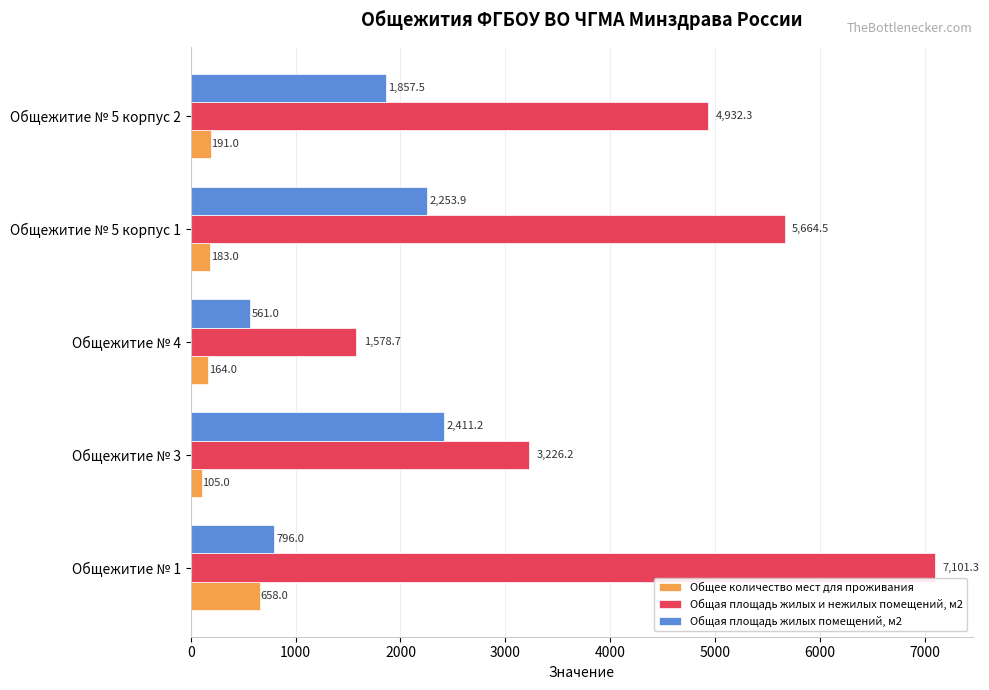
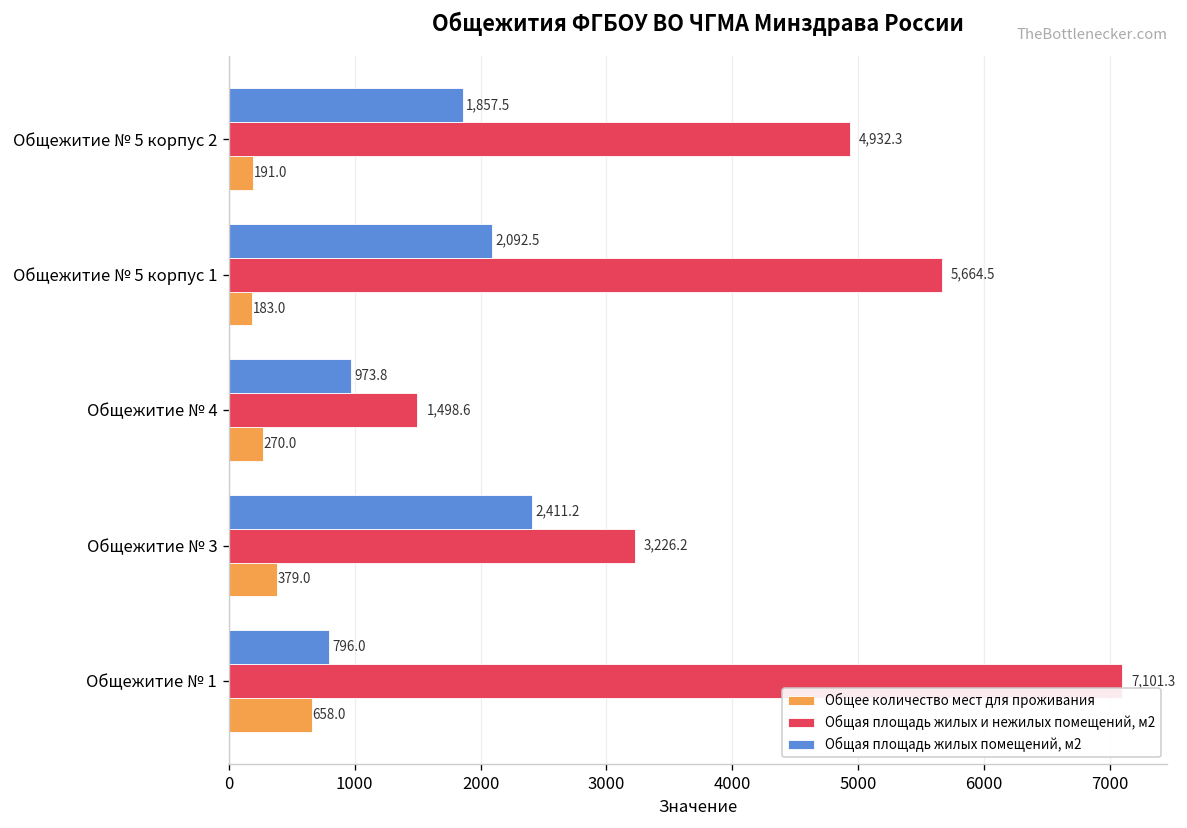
Общая площадь жилых помещений, м2, Общежитие № 5 корпус 1: 2,253.9 -> 2,092.5
Общая площадь жилых помещений, м2, Общежитие № 4: 561.0 -> 973.8
Общая площадь жилых и нежилых помещений, м2, Общежитие № 4: 1,578.7 -> 1,498.6
Общее количество мест для проживания, Общежитие № 4: 164.0 -> 270.0
Общее количество мест для проживания, Общежитие № 3: 105.0 -> 379.0
